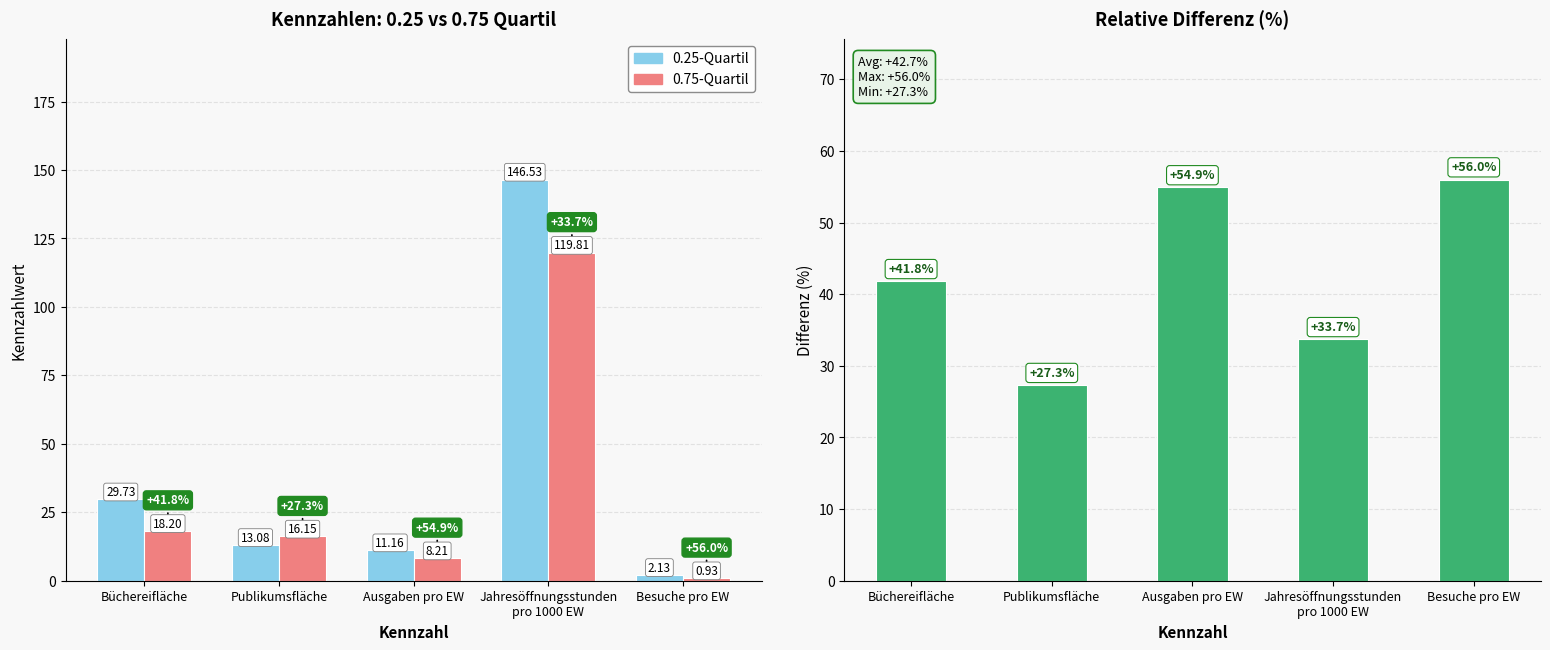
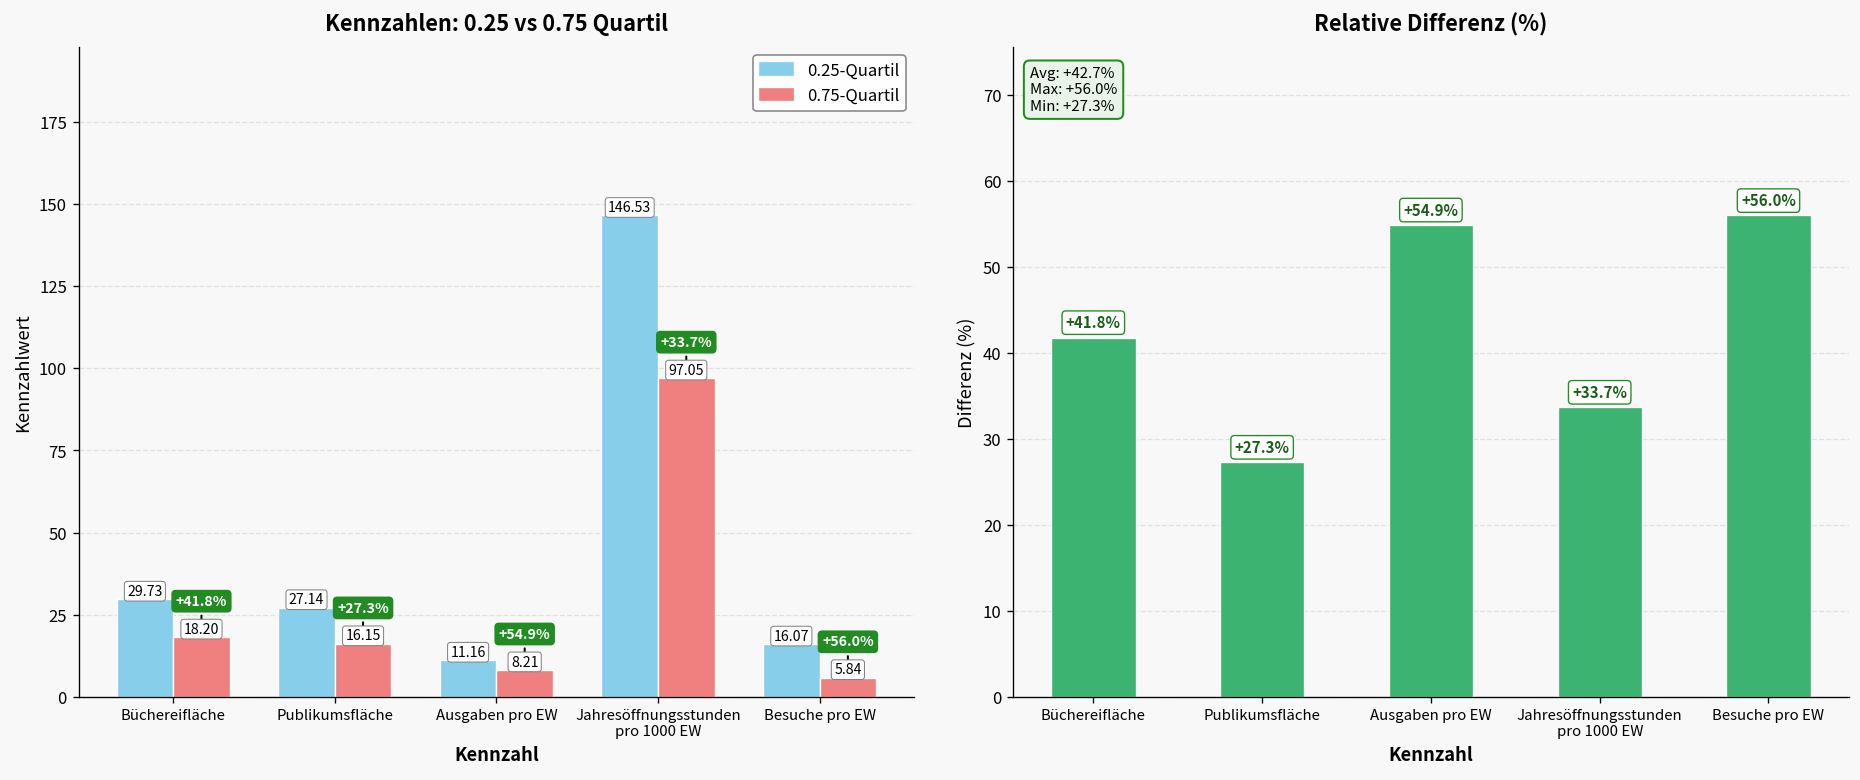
Kennzahlen: 0.25 vs 0.75 Quartil, 0.25-Quartil, Publikumsfläche: 13.08 -> 27.14
Kennzahlen: 0.25 vs 0.75 Quartil, 0.75-Quartil, Jahresöffnungsstunden pro 1000 EW: 119.81 -> 97.05
Kennzahlen: 0.25 vs 0.75 Quartil, 0.25-Quartil, Besuche pro EW: 2.13 -> 16.07
Kennzahlen: 0.25 vs 0.75 Quartil, 0.75-Quartil, Besuche pro EW: 0.93 -> 5.84
